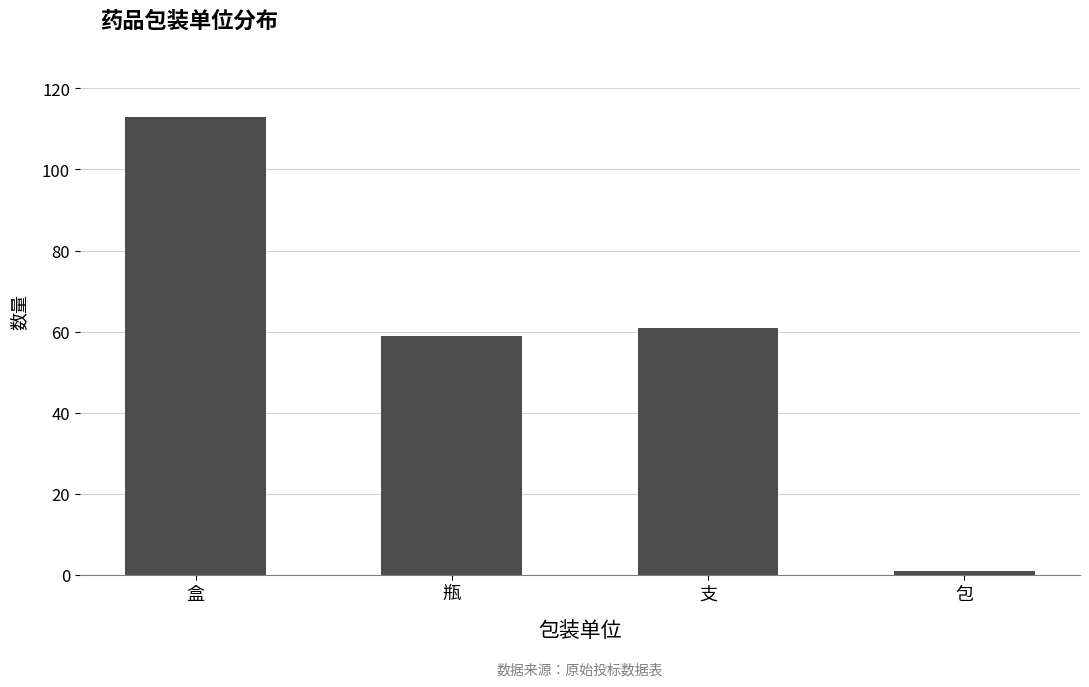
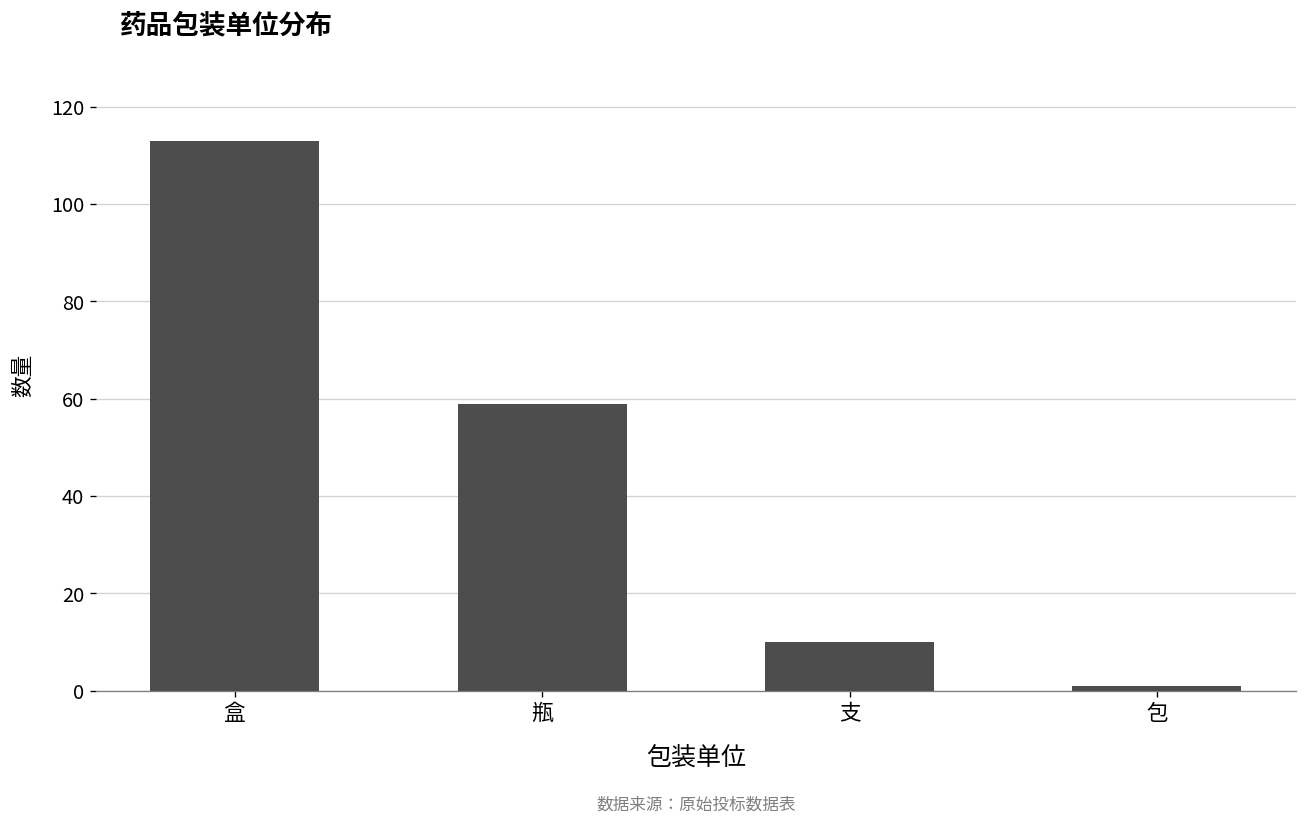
支: 61 -> 10
